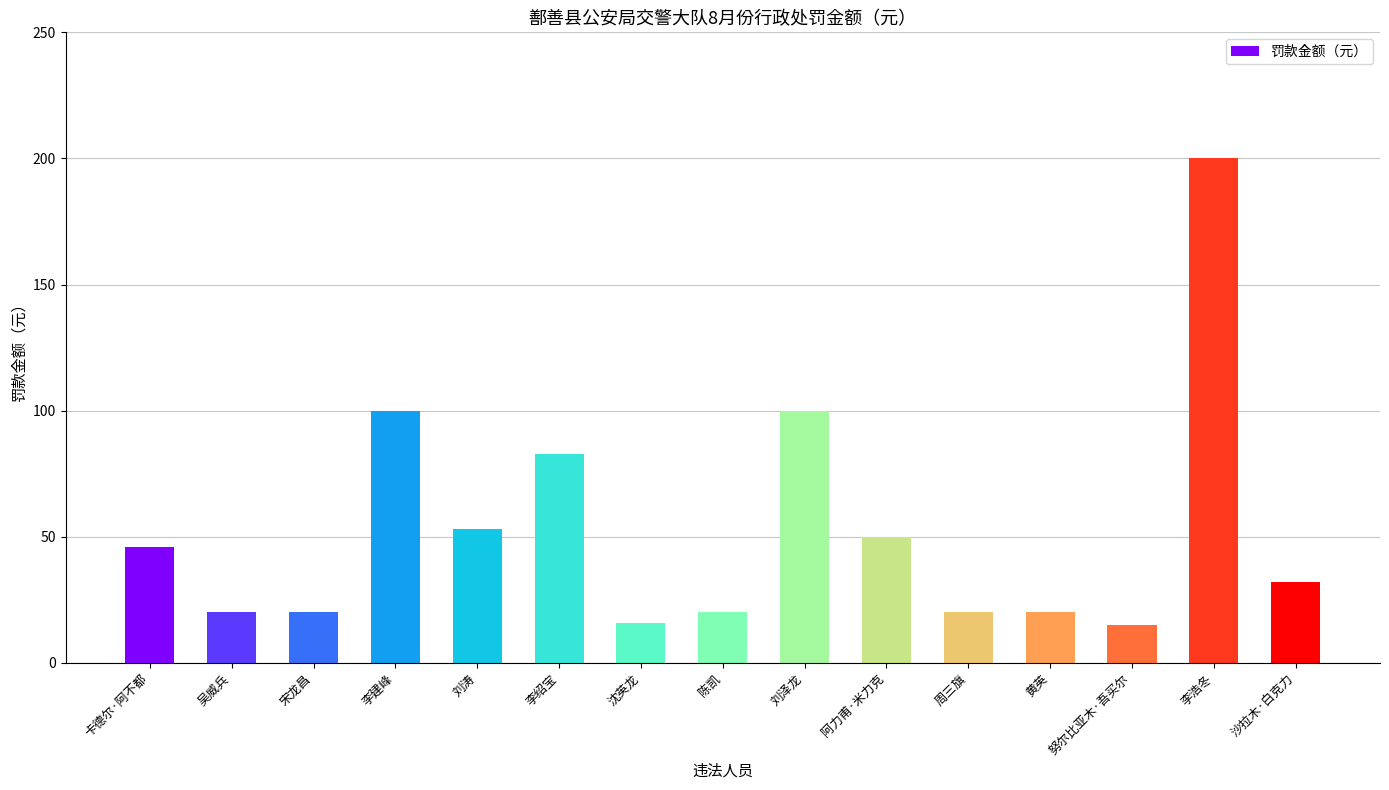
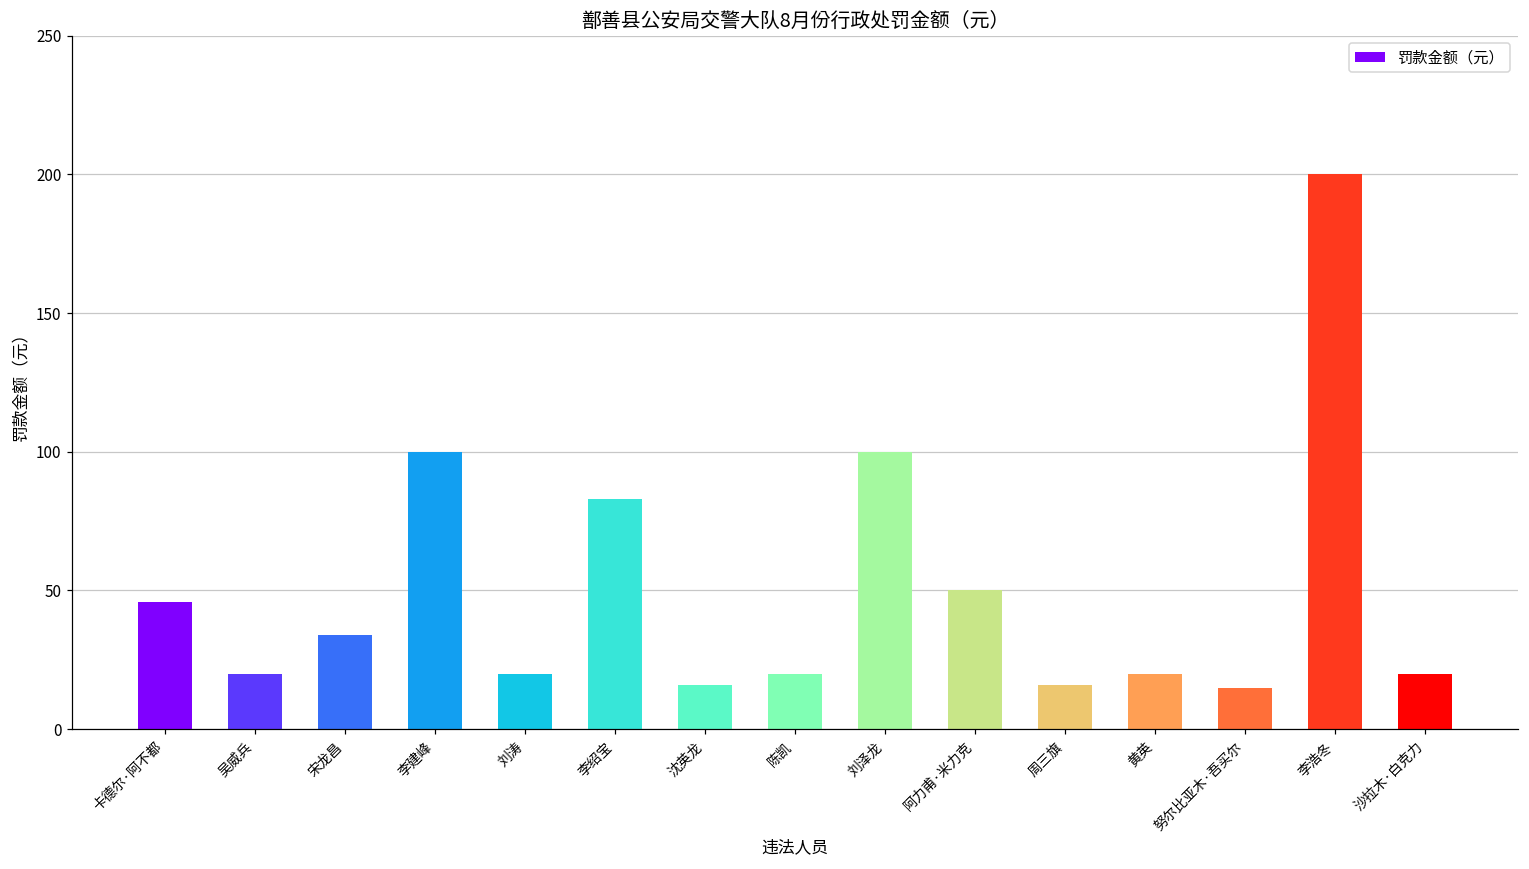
宋龙昌: 20 -> 34
刘涛: 53 -> 20
周三旗: 20 -> 16
沙拉木·白克力: 32 -> 20
